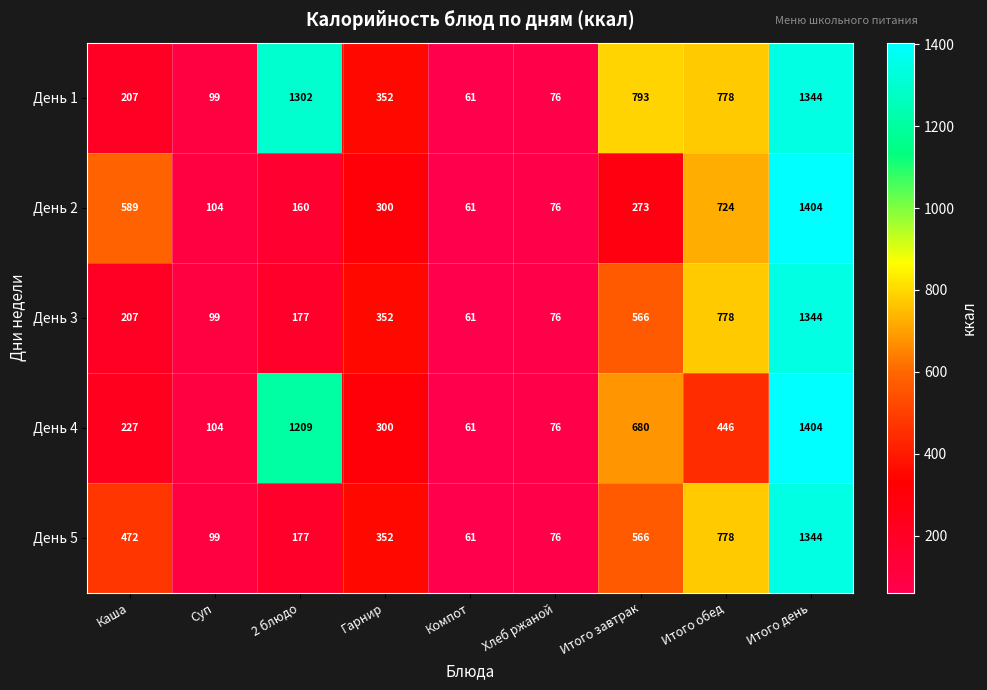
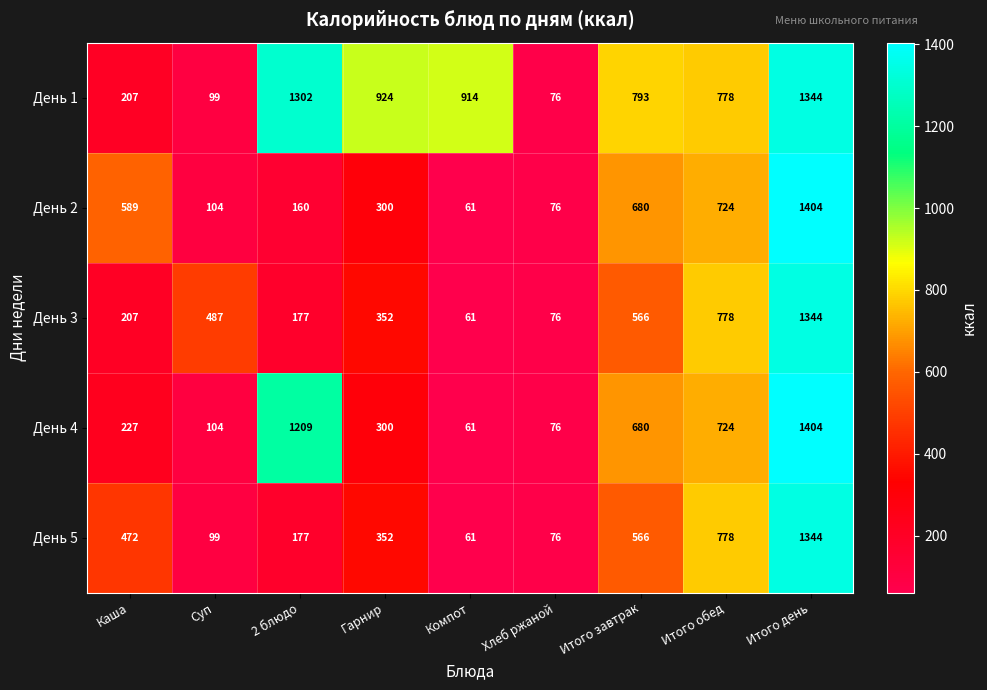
День 1, Гарнир: 352 -> 924
День 1, Компот: 61 -> 914
День 2, Итого завтрак: 273 -> 680
День 3, Суп: 99 -> 487
День 4, Итого обед: 446 -> 724
